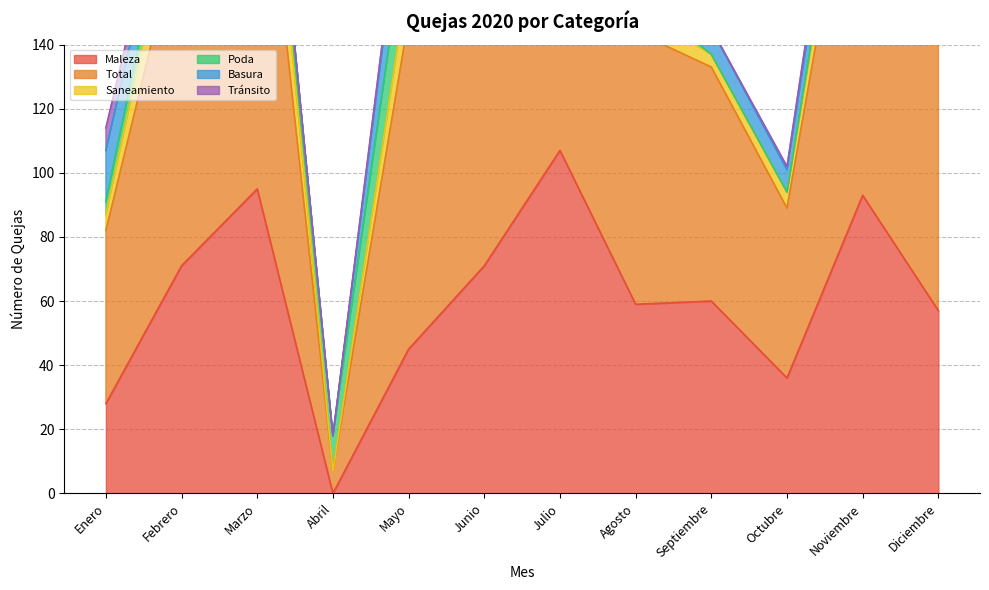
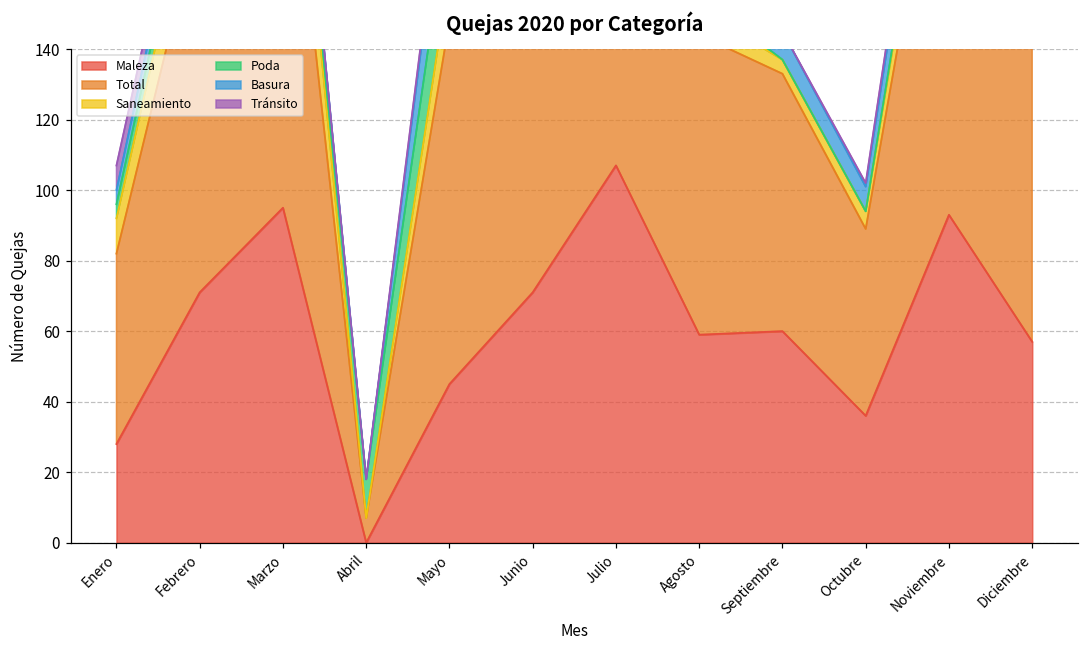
Saneamiento, Enero: 5 -> 10
Basura, Enero: 16 -> 4
